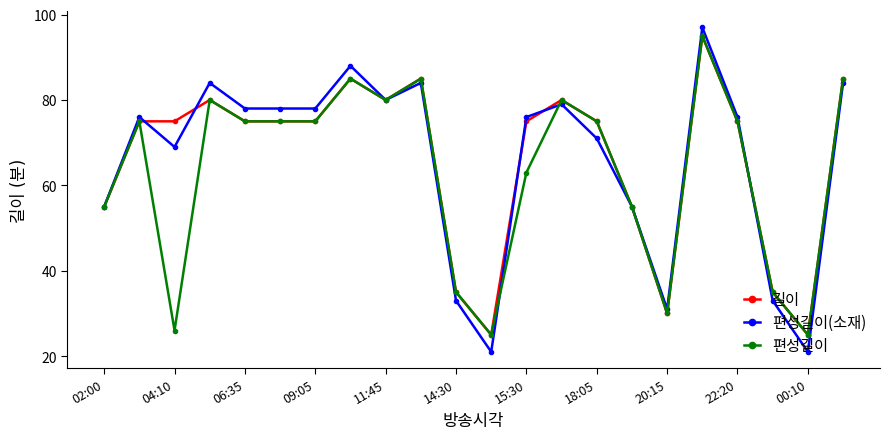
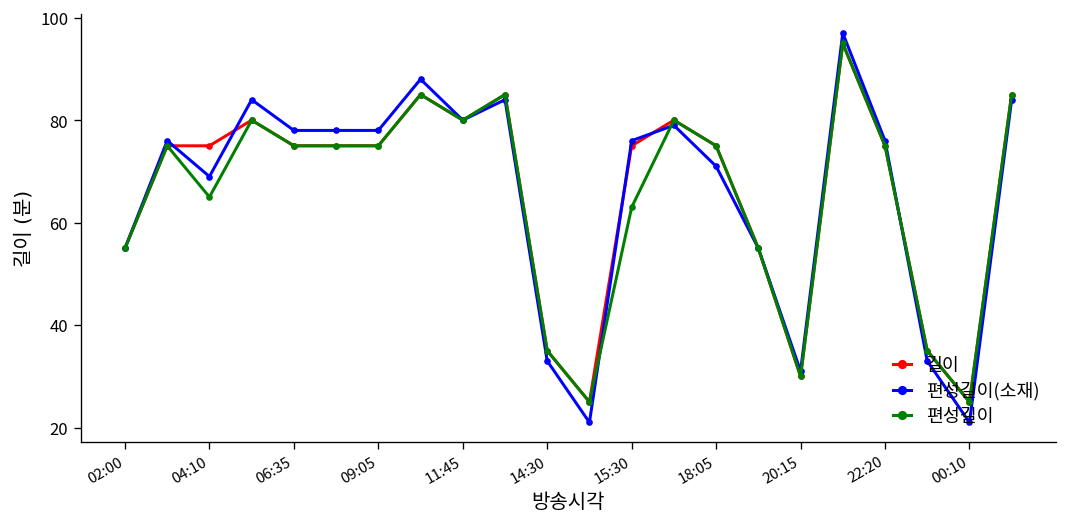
편성길이, 04:10: 26 -> 65
